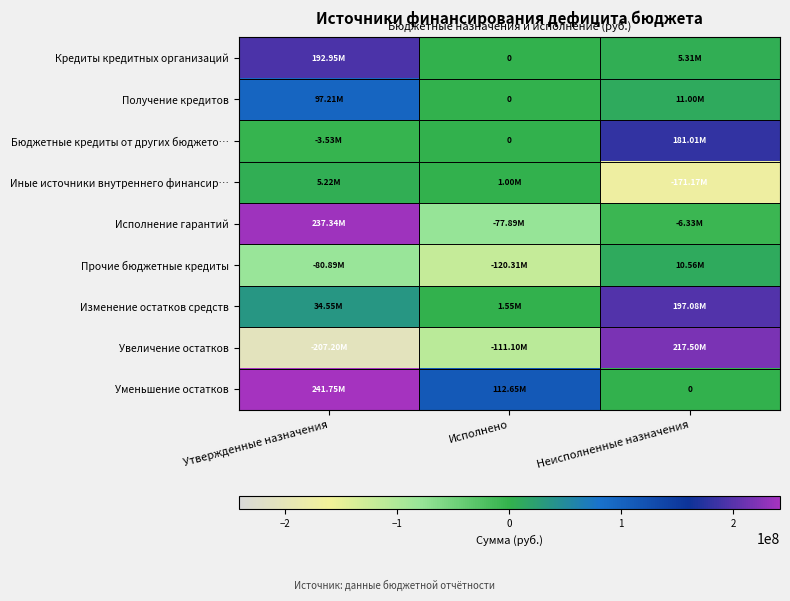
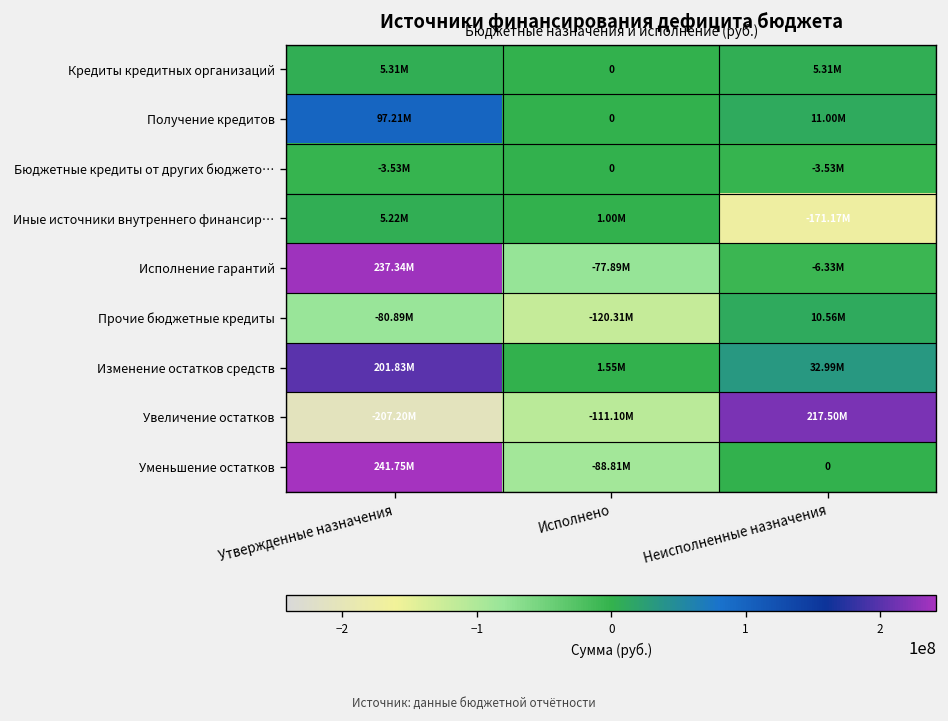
Кредиты кредитных организаций, Утвержденные назначения: 192.95M -> 5.31M
Бюджетные кредиты от других бюджето…, Неисполненные назначения: 181.01M -> -3.53M
Изменение остатков средств, Утвержденные назначения: 34.55M -> 201.83M
Изменение остатков средств, Неисполненные назначения: 197.08M -> 32.99M
Уменьшение остатков, Исполнено: 112.65M -> -88.81M
